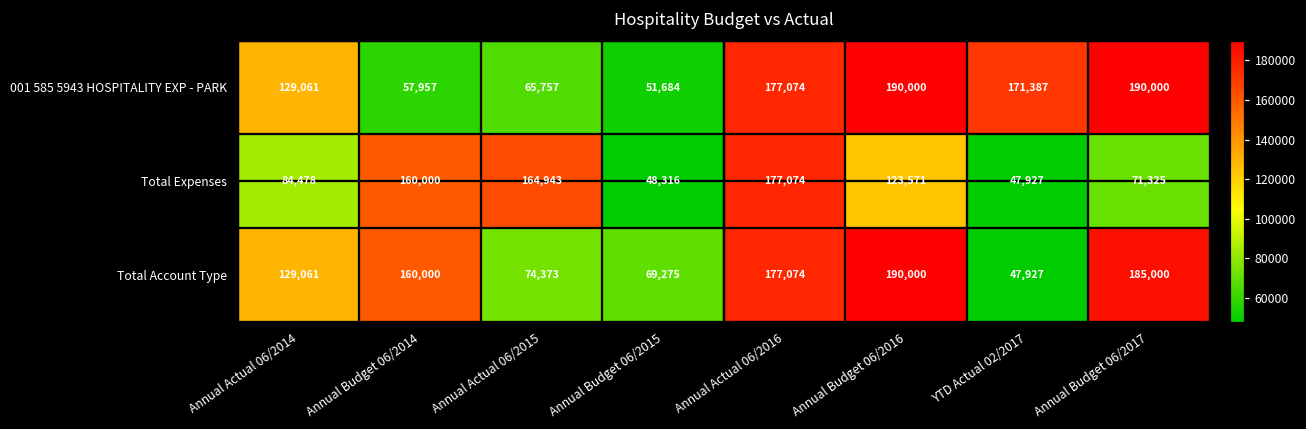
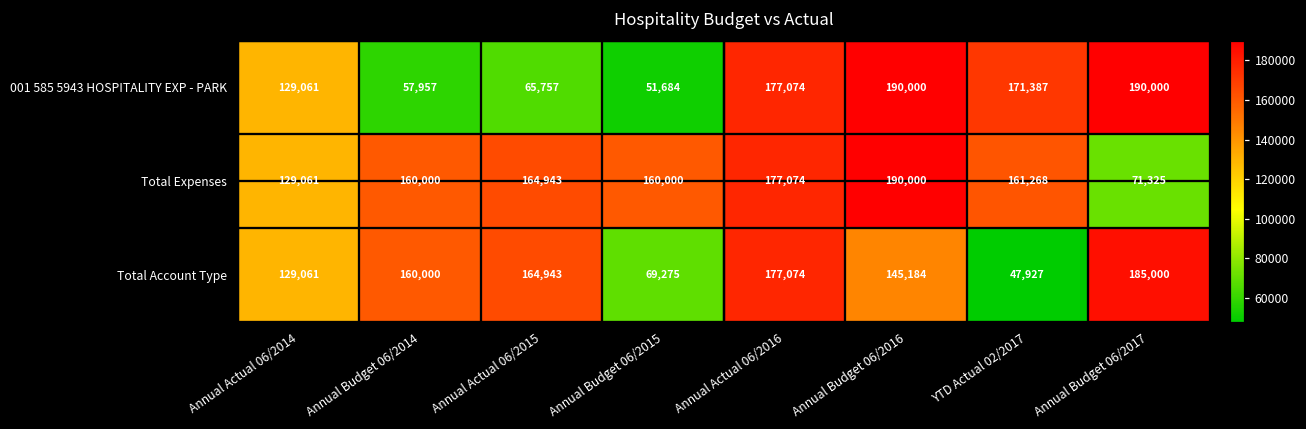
Total Expenses, Annual Actual 06/2014: 84,478 -> 129,061
Total Expenses, Annual Budget 06/2015: 48,316 -> 160,000
Total Expenses, Annual Budget 06/2016: 123,571 -> 190,000
Total Expenses, YTD Actual 02/2017: 47,927 -> 161,268
Total Account Type, Annual Actual 06/2015: 74,373 -> 164,943
Total Account Type, Annual Budget 06/2016: 190,000 -> 145,184
